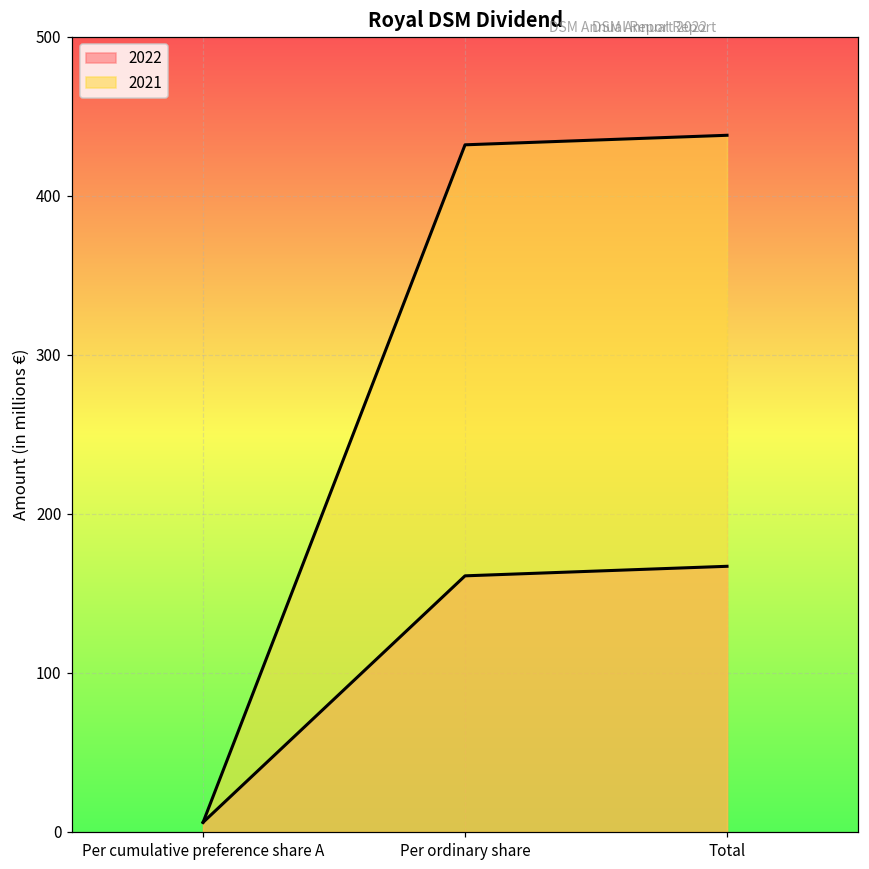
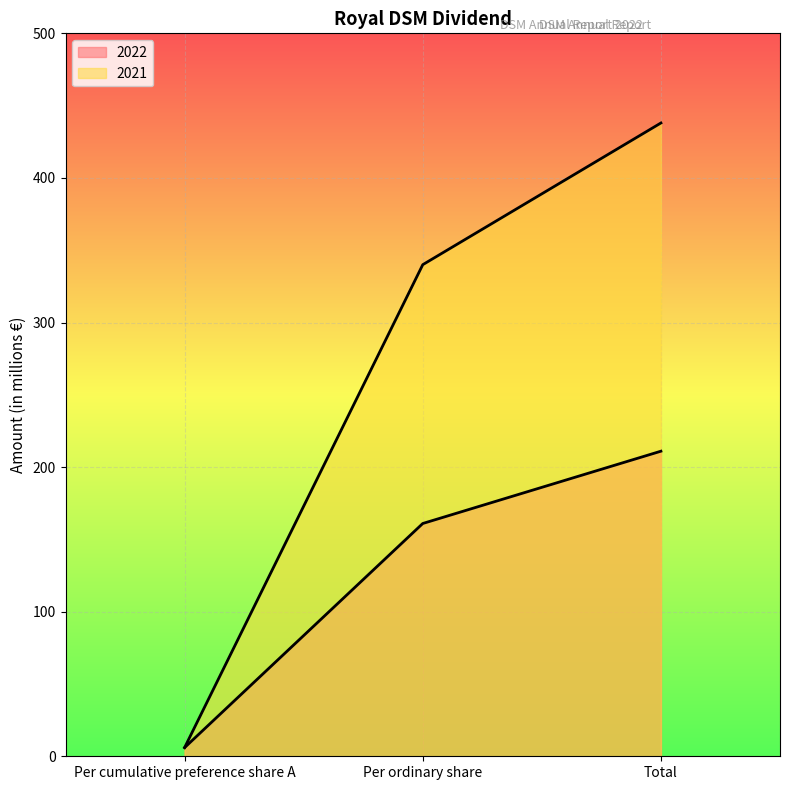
2021, Per ordinary share: 432 -> 340
2022, Total: 167 -> 211
